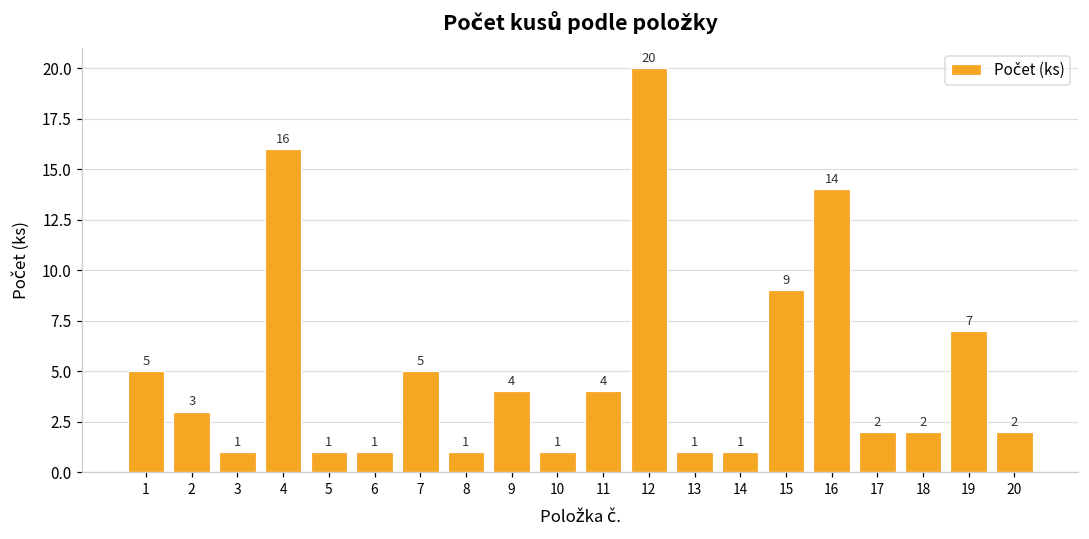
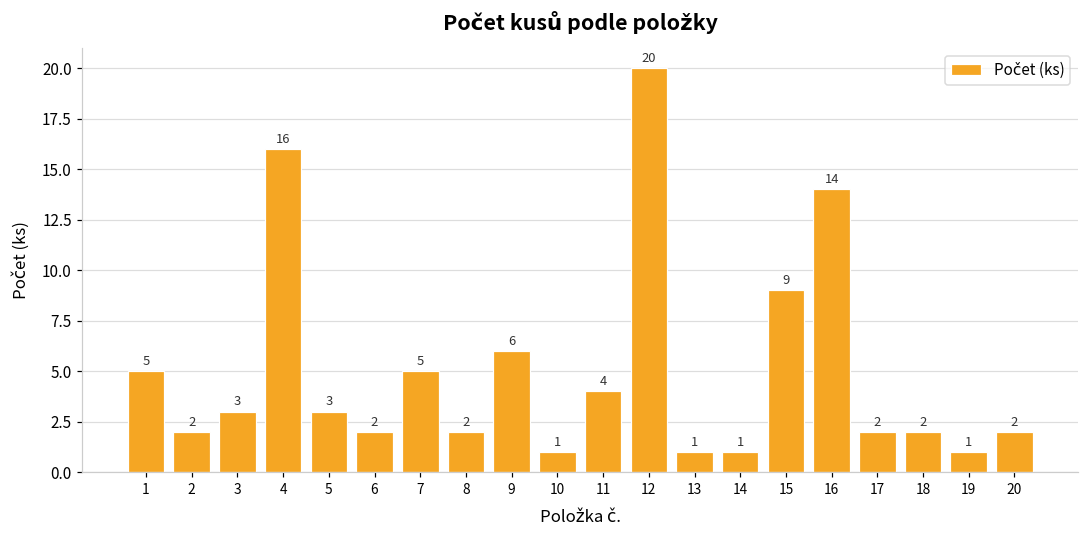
2: 3 -> 2
3: 1 -> 3
5: 1 -> 3
6: 1 -> 2
8: 1 -> 2
9: 4 -> 6
19: 7 -> 1
